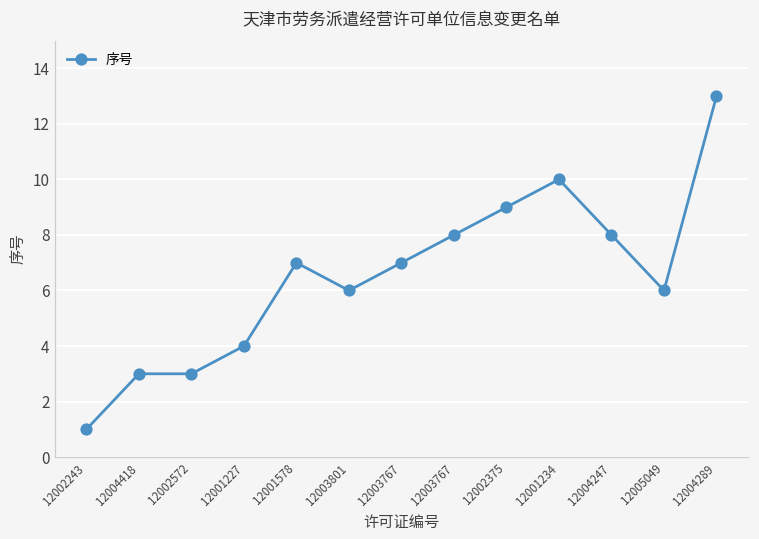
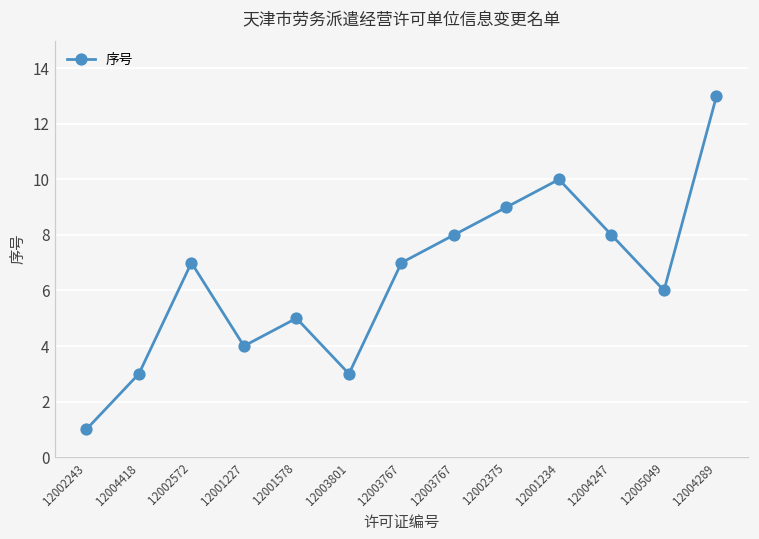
12002572: 3 -> 7
12001578: 7 -> 5
12003801: 6 -> 3
